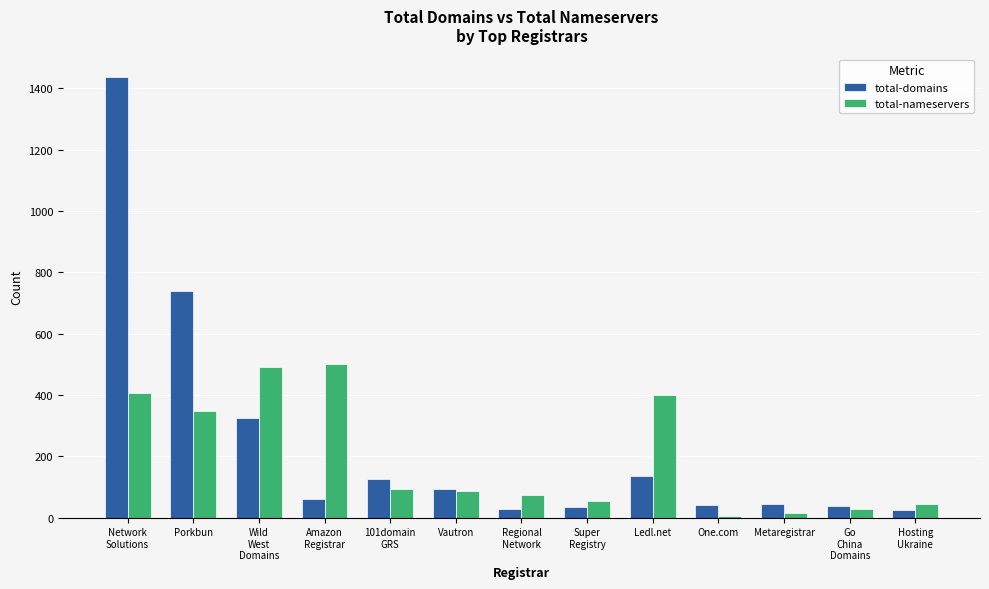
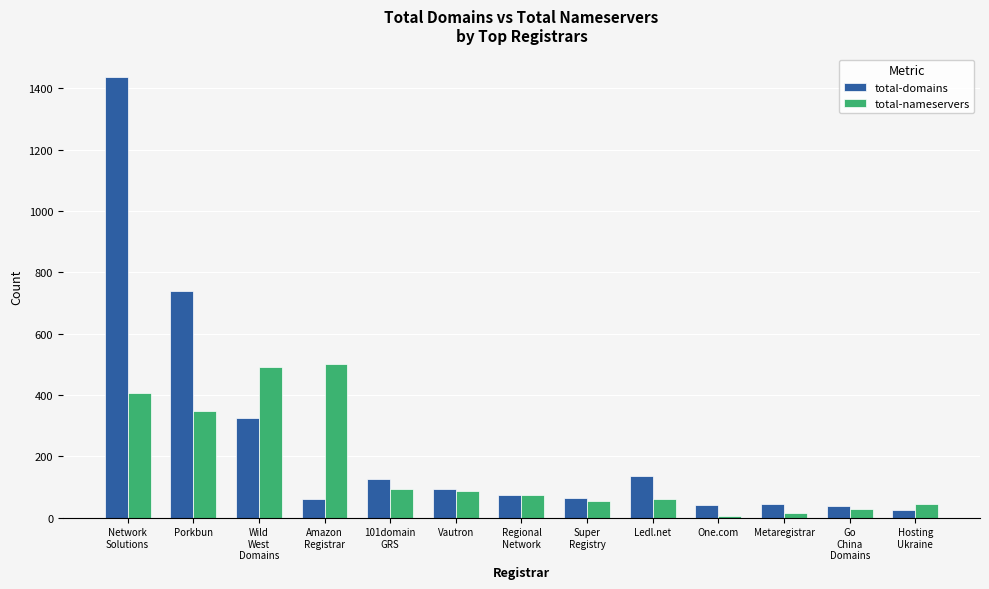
total-domains, Regional Network: 30 -> 70
total-domains, Super Registry: 30 -> 60
total-nameservers, Ledl.net: 400 -> 60
